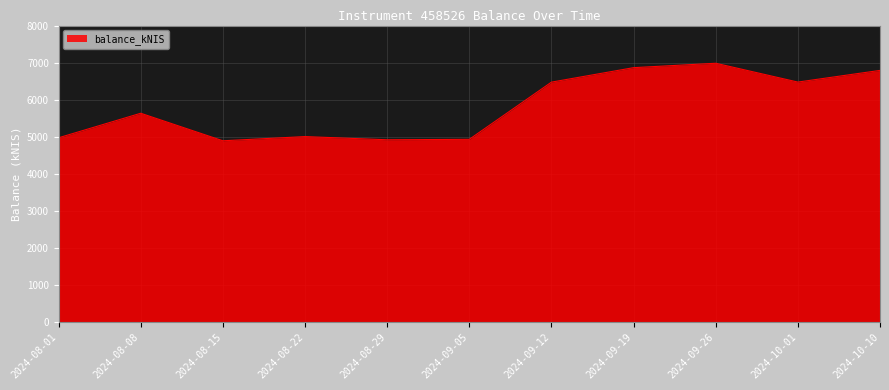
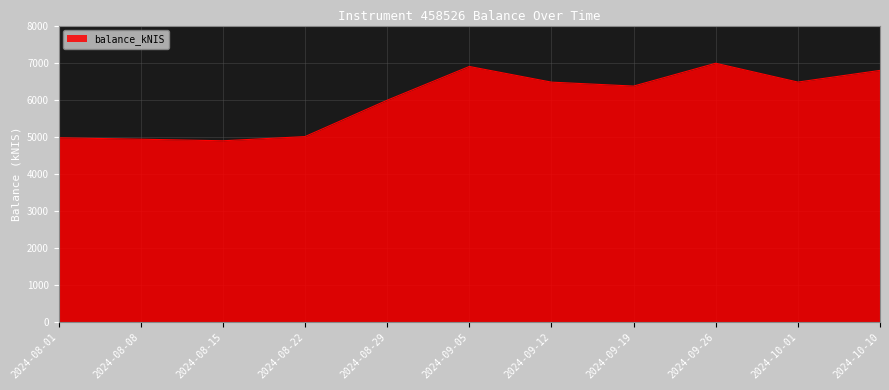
2024-08-08: 5600 -> 4900
2024-08-29: 4900 -> 6000
2024-09-05: 4900 -> 6900
2024-09-19: 6900 -> 6400
